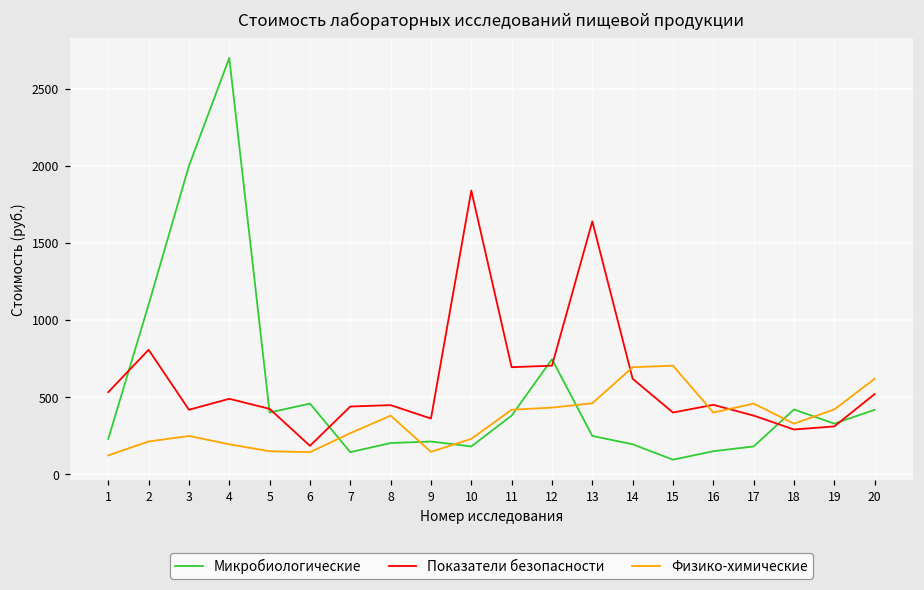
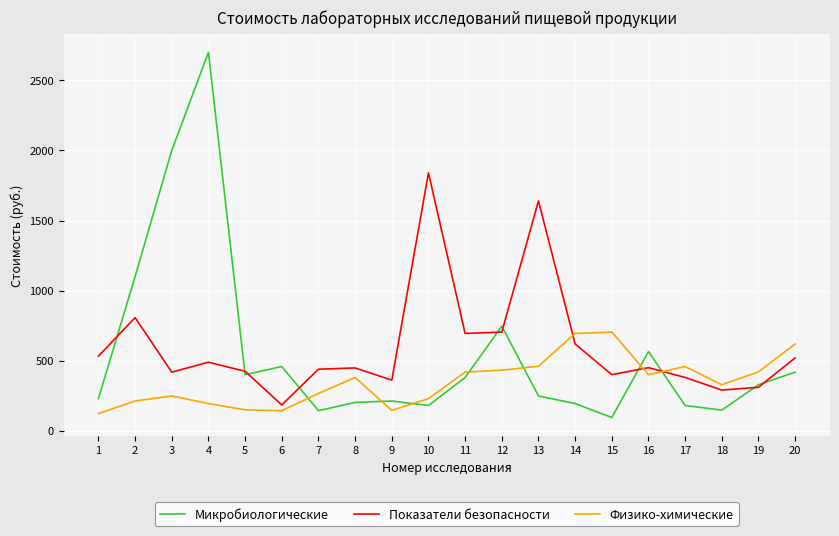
Микробиологические, 16: 150 -> 570
Микробиологические, 18: 420 -> 150
